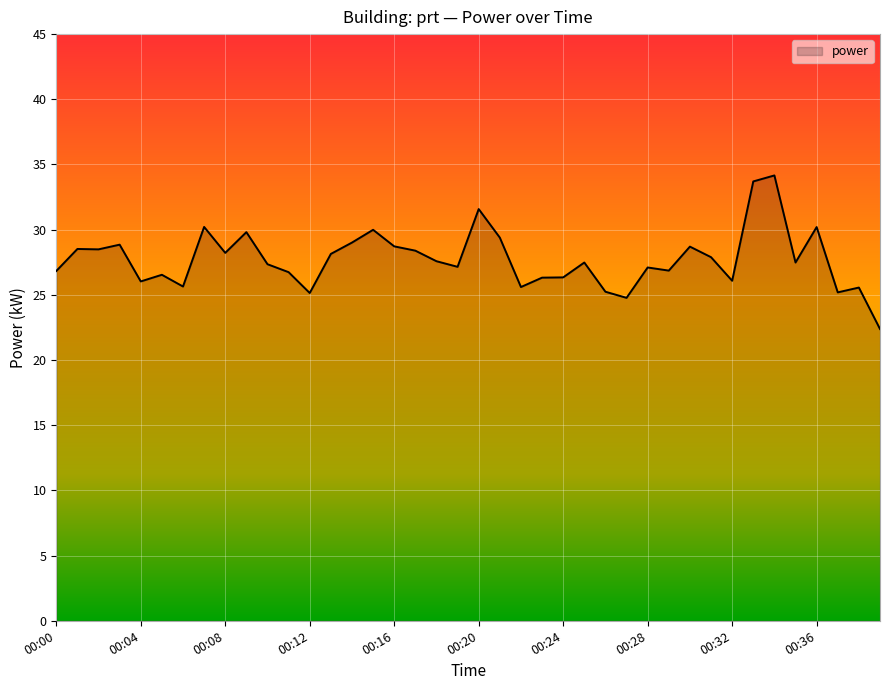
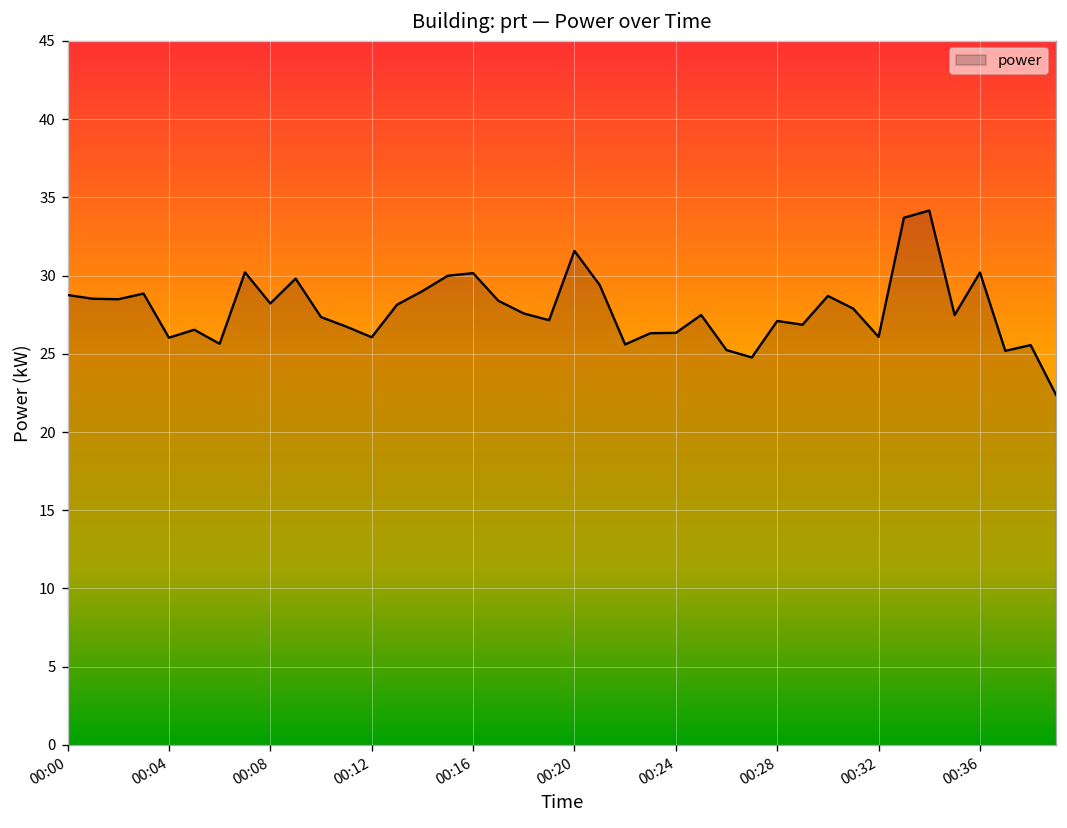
00:00: 26.8 -> 28.8
00:12: 25.1 -> 26.1
00:16: 28.7 -> 30.2
